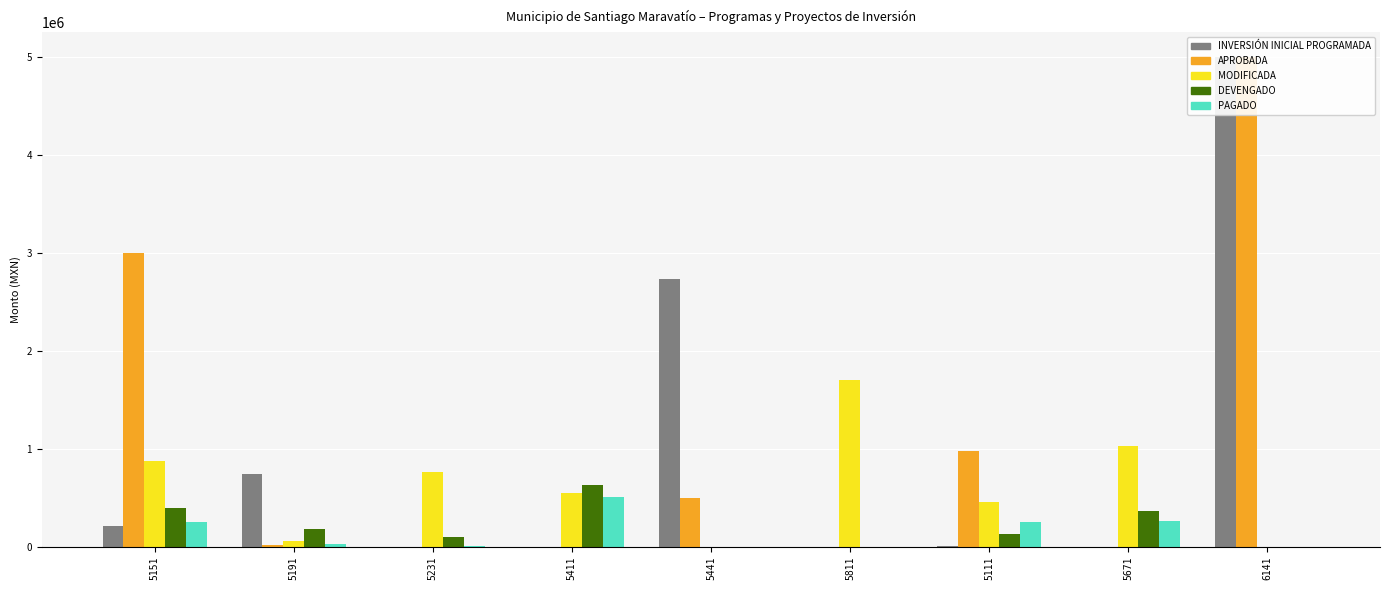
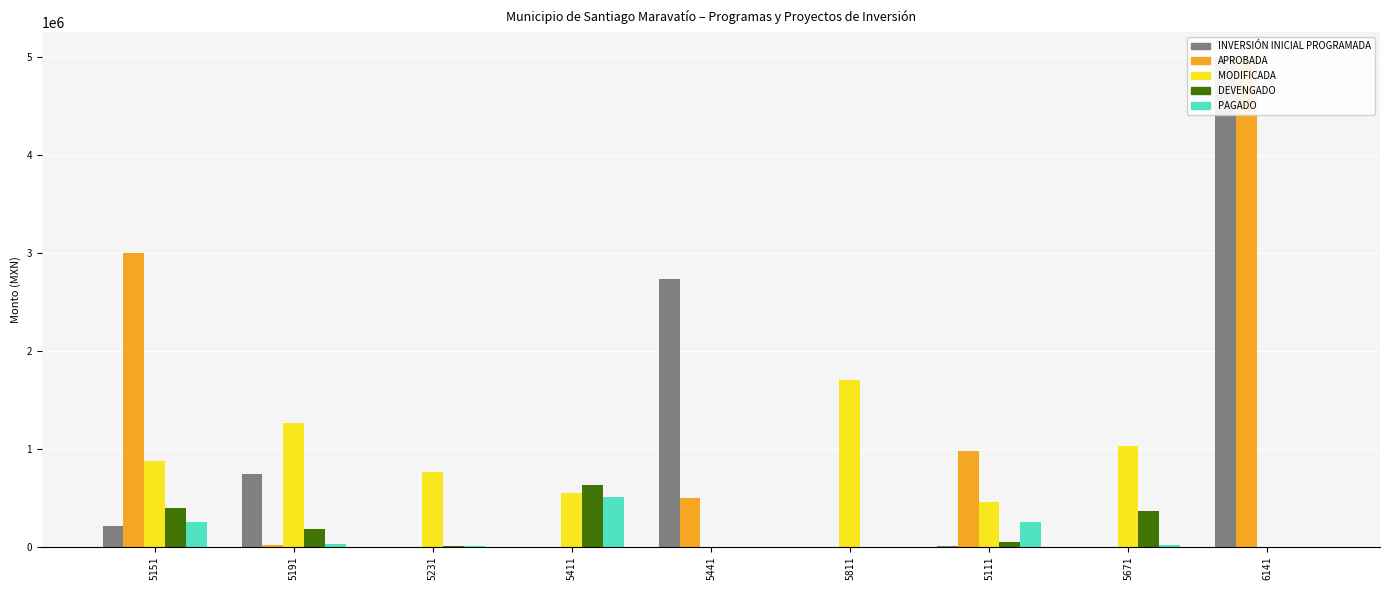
MODIFICADA, 5191: 100000 -> 1300000
DEVENGADO, 5231: 100000 -> 0
DEVENGADO, 5111: 100000 -> 0
PAGADO, 5671: 300000 -> 0
